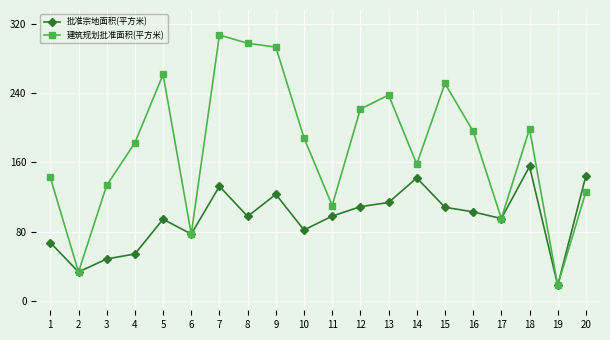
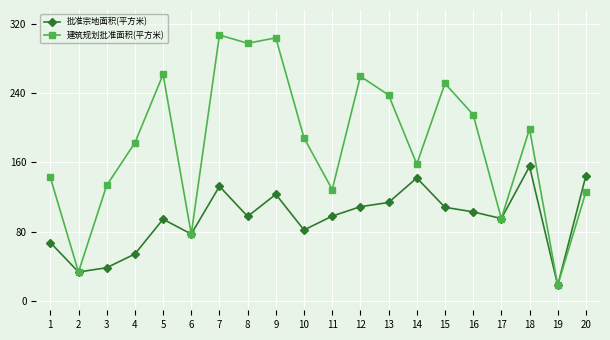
批准宗地面积(平方米), 3: 50 -> 40
建筑规划批准面积(平方米), 9: 290 -> 300
建筑规划批准面积(平方米), 11: 110 -> 130
建筑规划批准面积(平方米), 12: 220 -> 260
建筑规划批准面积(平方米), 16: 200 -> 220
